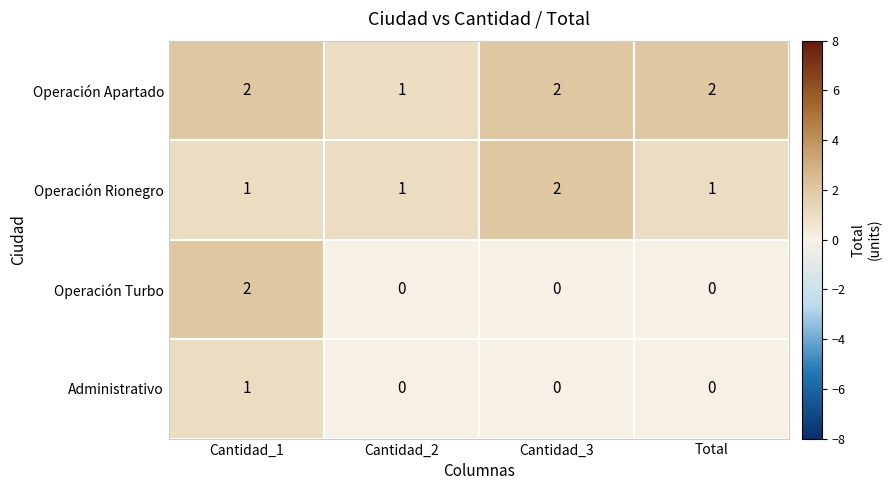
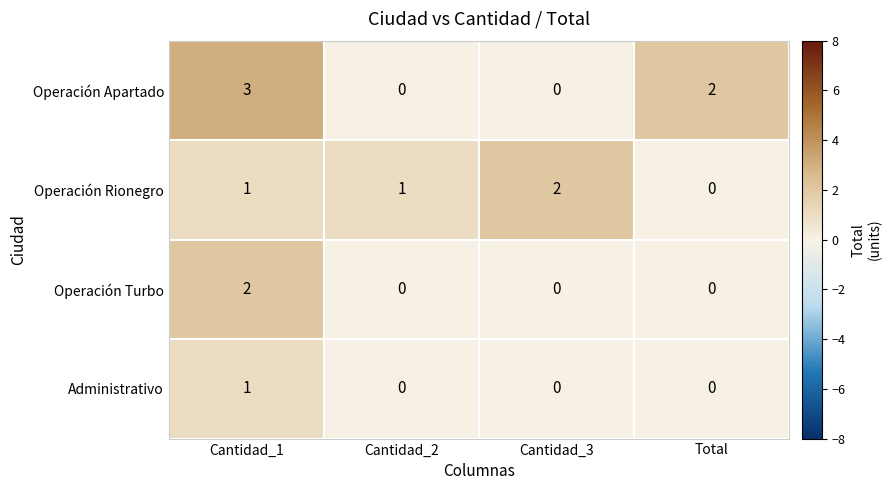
Operación Apartado, Cantidad_1: 2 -> 3
Operación Apartado, Cantidad_2: 1 -> 0
Operación Apartado, Cantidad_3: 2 -> 0
Operación Rionegro, Total: 1 -> 0
